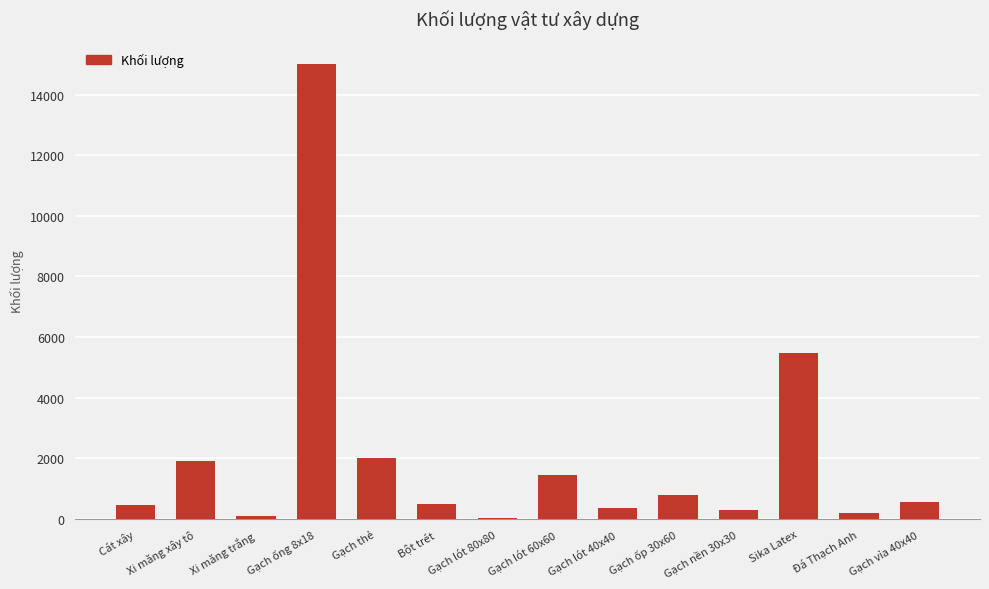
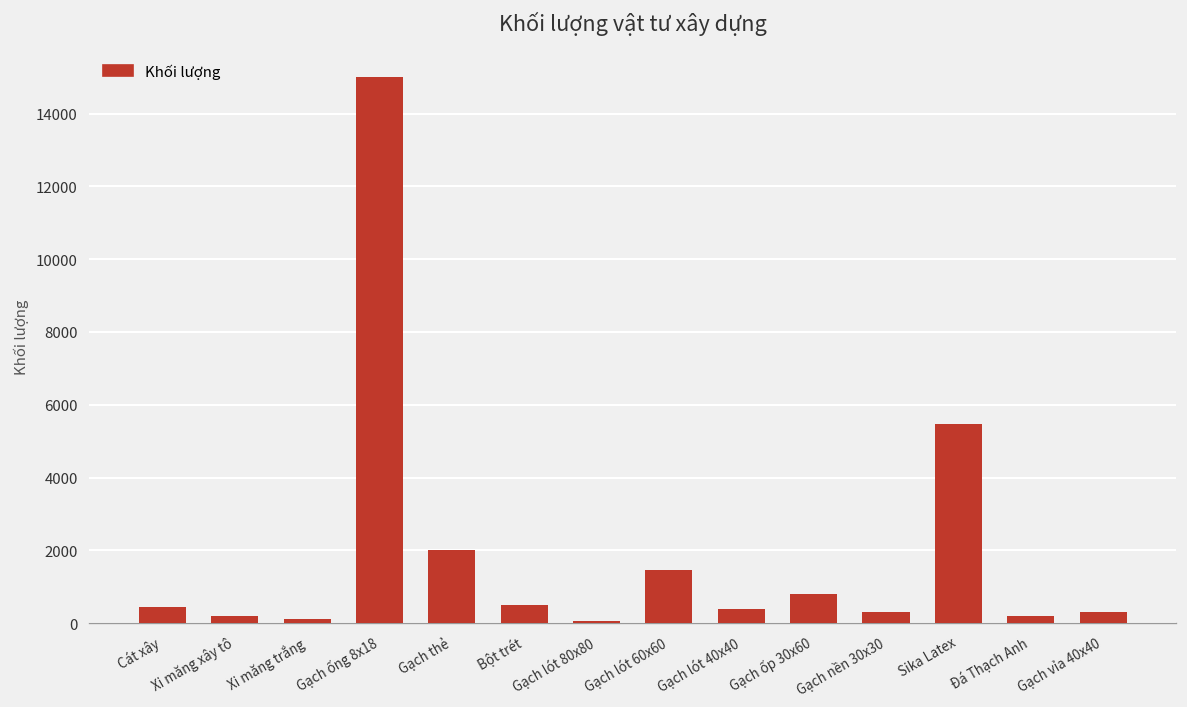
Xi măng xây tô: 1900 -> 200
Gạch vỉa 40x40: 600 -> 300
